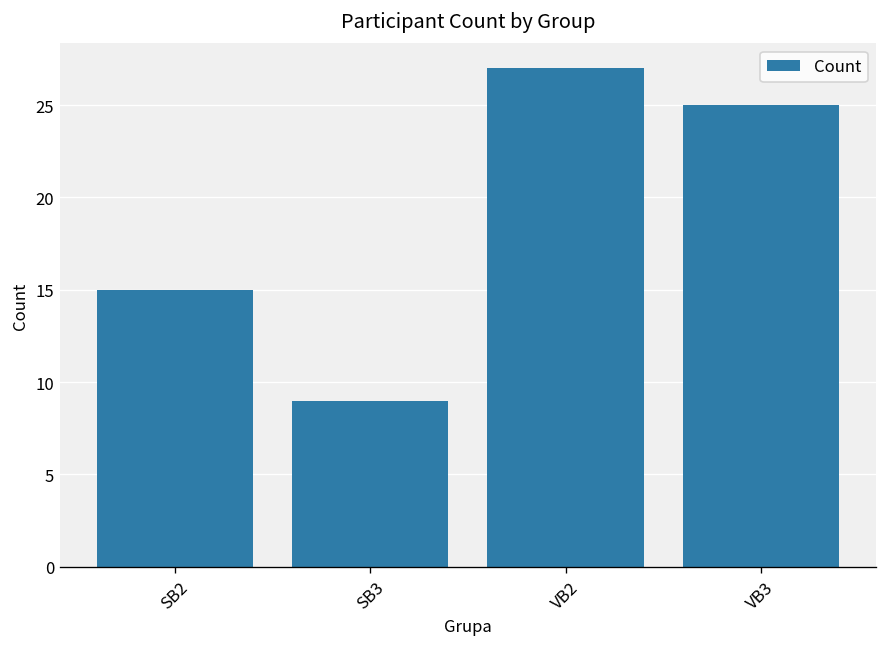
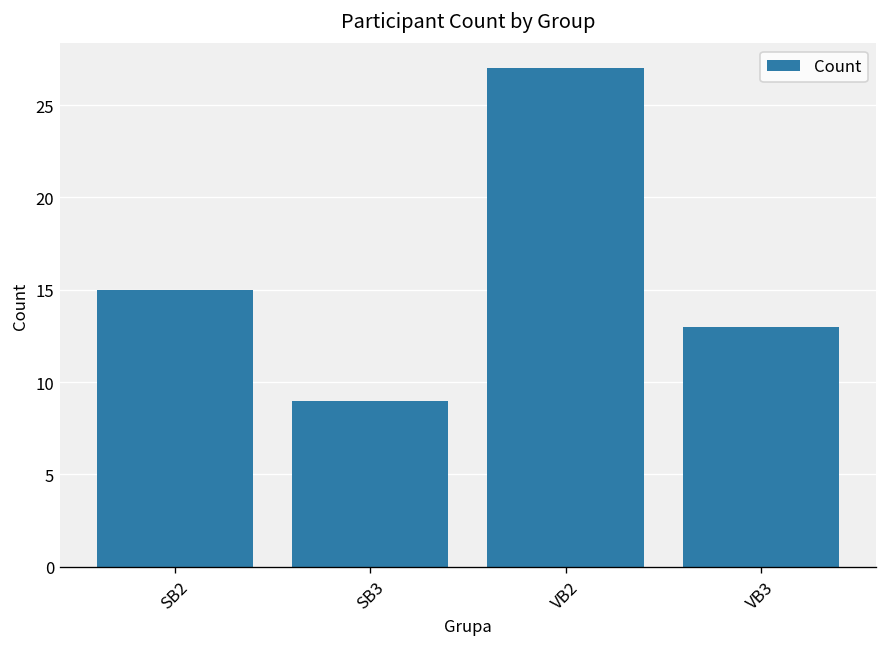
VB3: 25 -> 13
